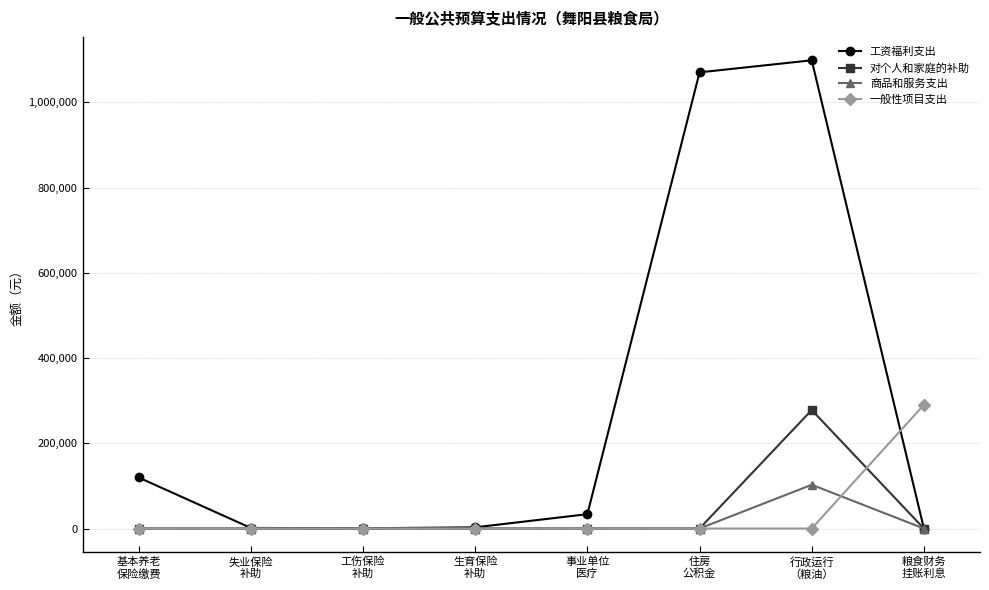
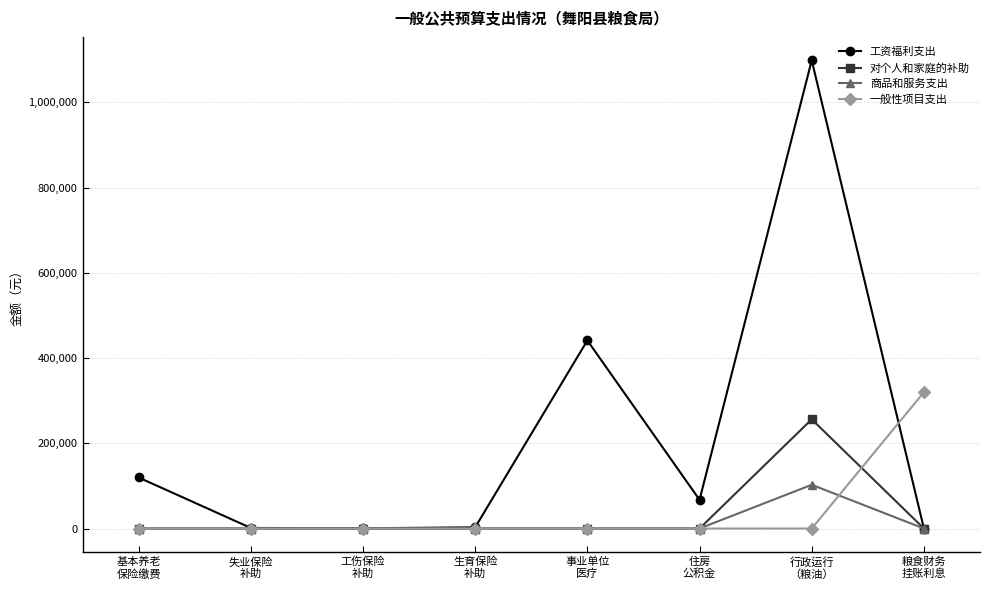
工资福利支出, 事业单位 医疗: 30,000 -> 440,000
工资福利支出, 住房 公积金: 1,070,000 -> 70,000
对个人和家庭的补助, 行政运行 （粮油）: 280,000 -> 260,000
一般性项目支出, 粮食财务 挂账利息: 290,000 -> 320,000
